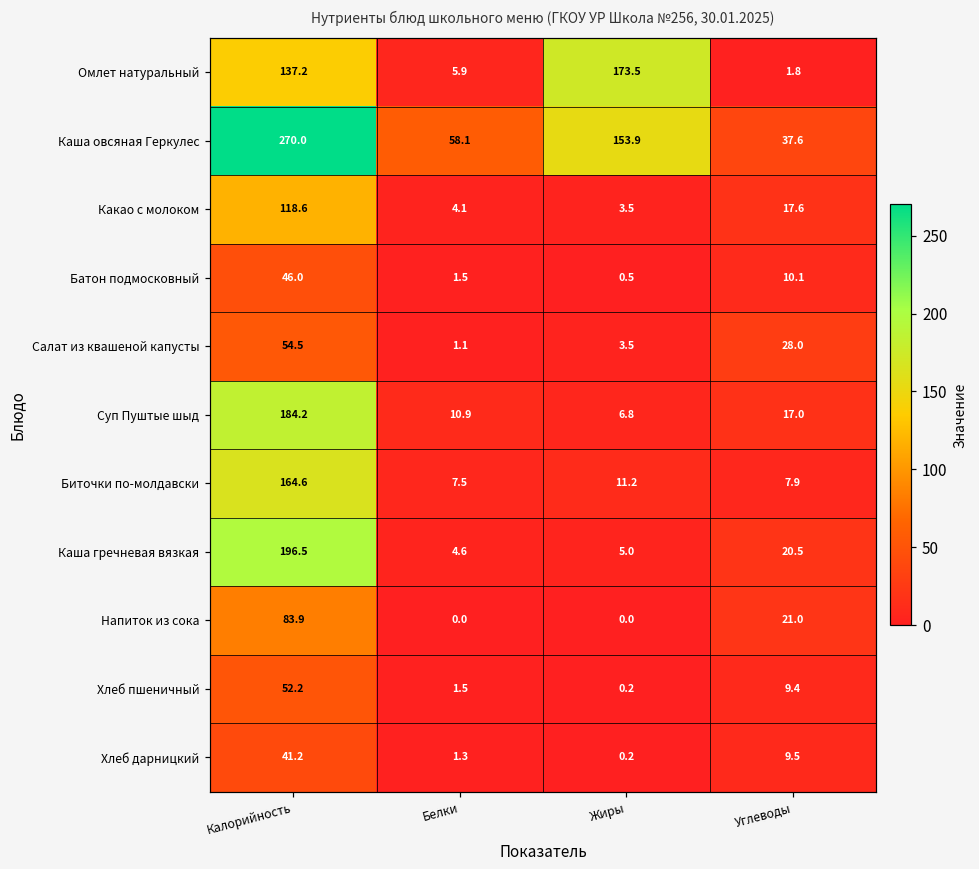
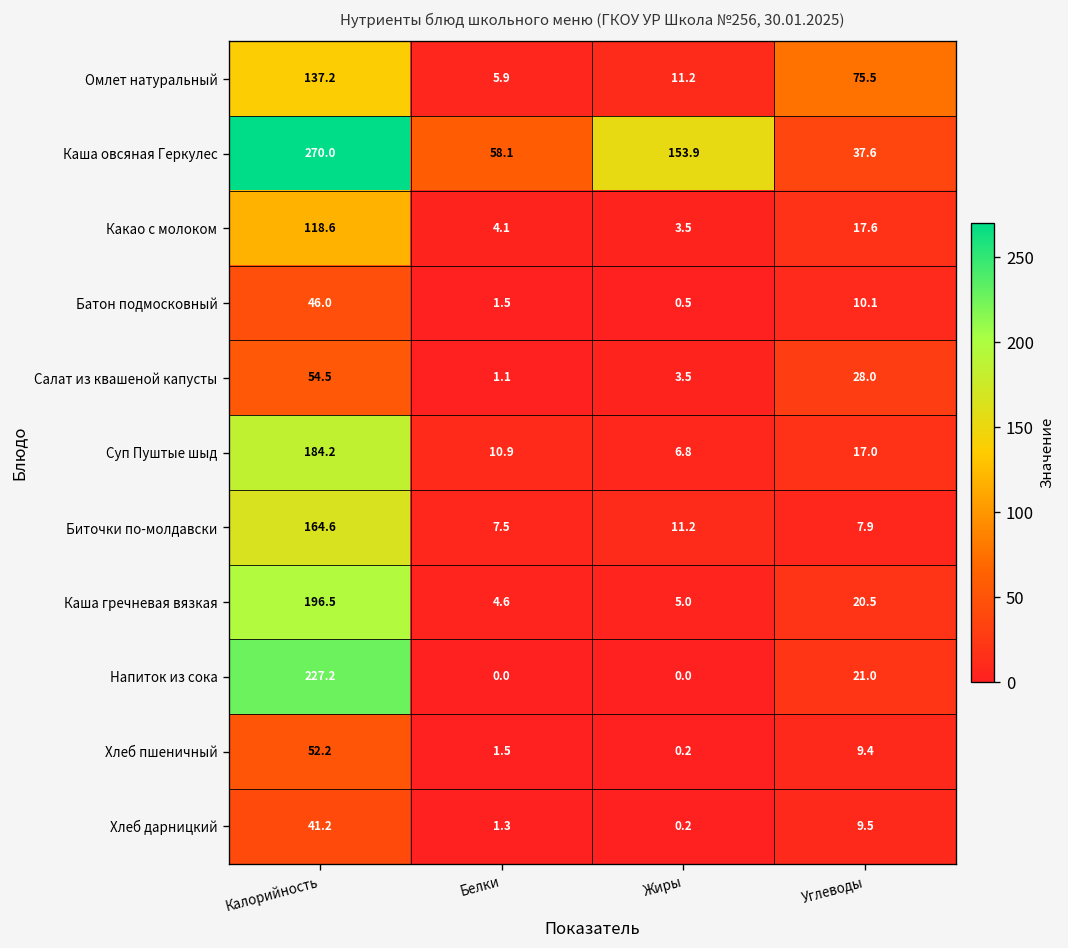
Омлет натуральный, Жиры: 173.5 -> 11.2
Омлет натуральный, Углеводы: 1.8 -> 75.5
Напиток из сока, Калорийность: 83.9 -> 227.2
